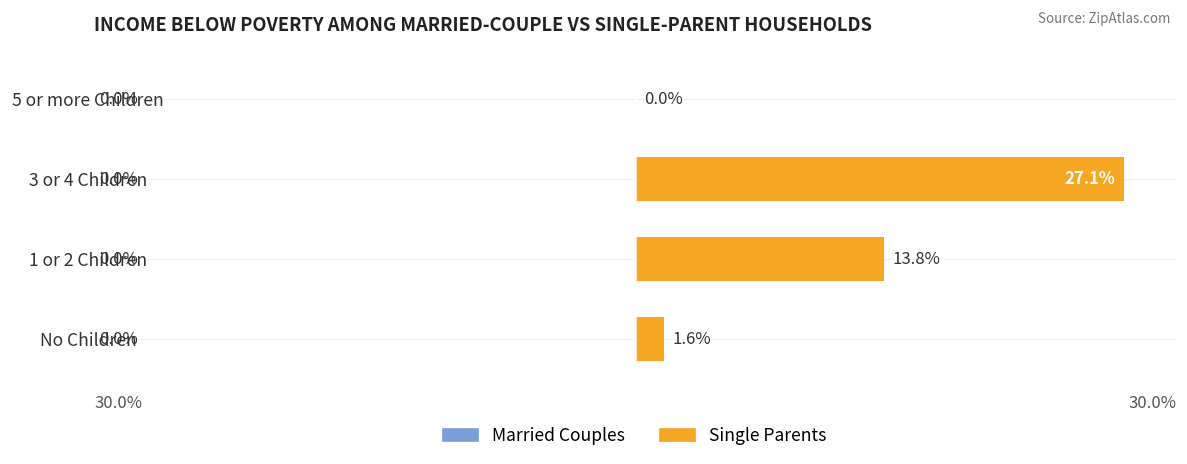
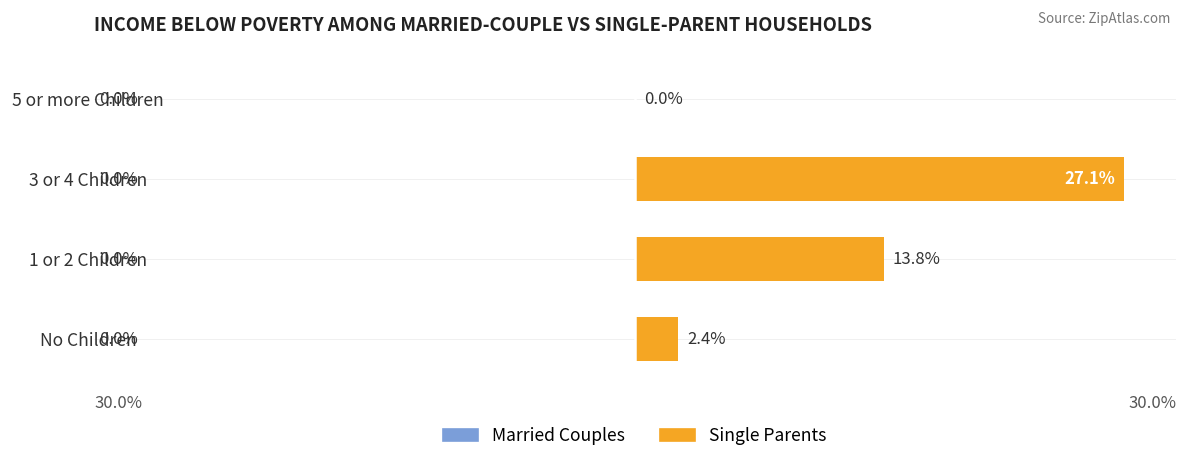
Single Parents, No Children: 1.6% -> 2.4%
